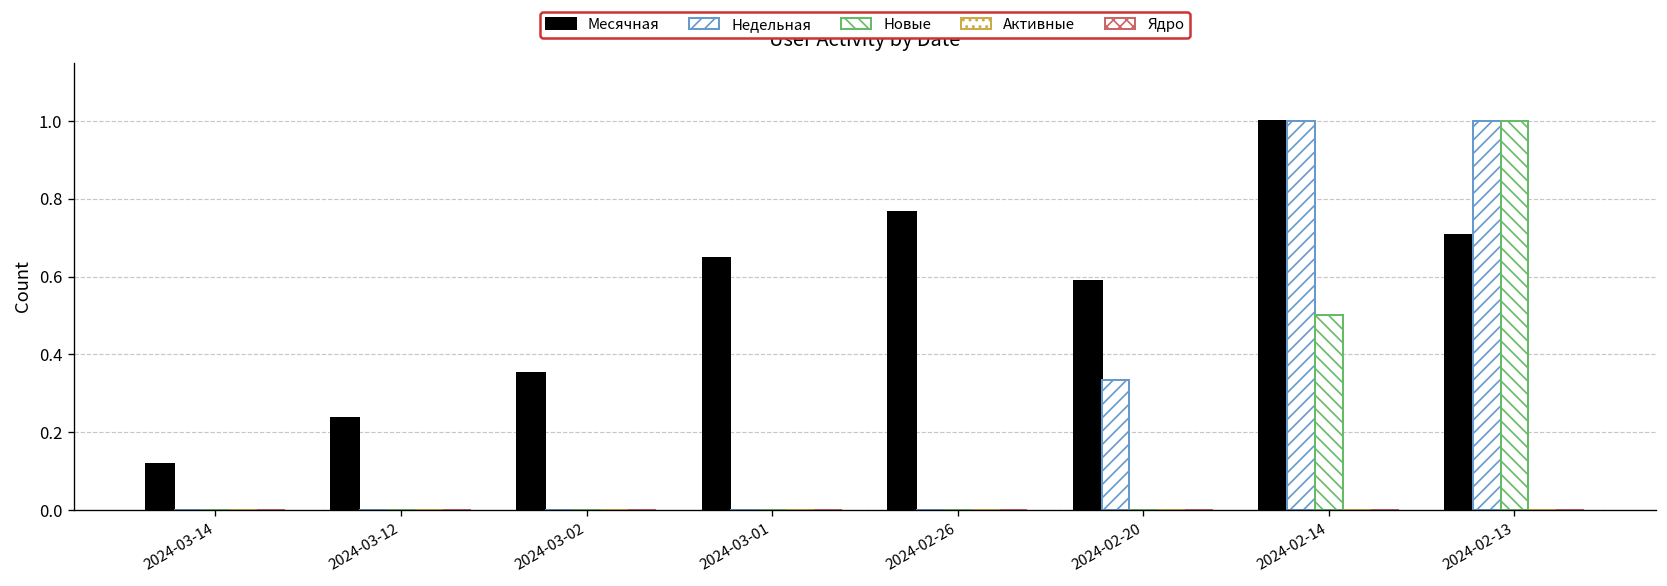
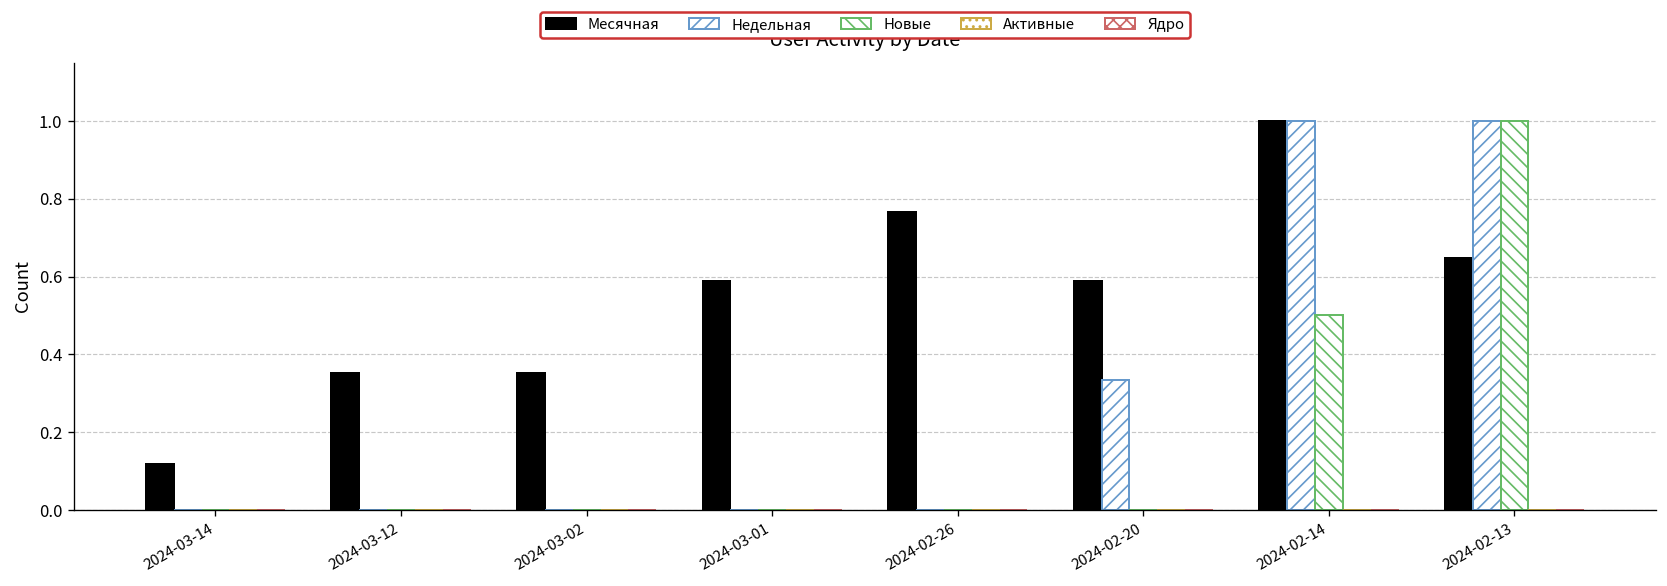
Месячная, 2024-03-12: 0.24 -> 0.35
Месячная, 2024-03-01: 0.65 -> 0.59
Месячная, 2024-02-13: 0.71 -> 0.65
